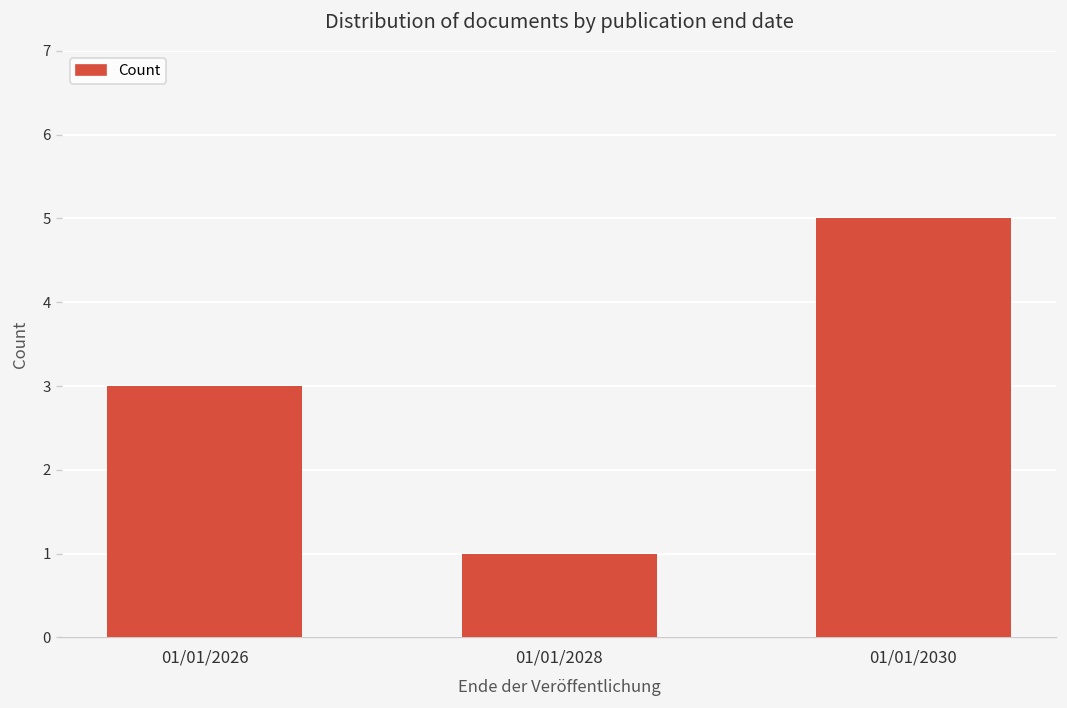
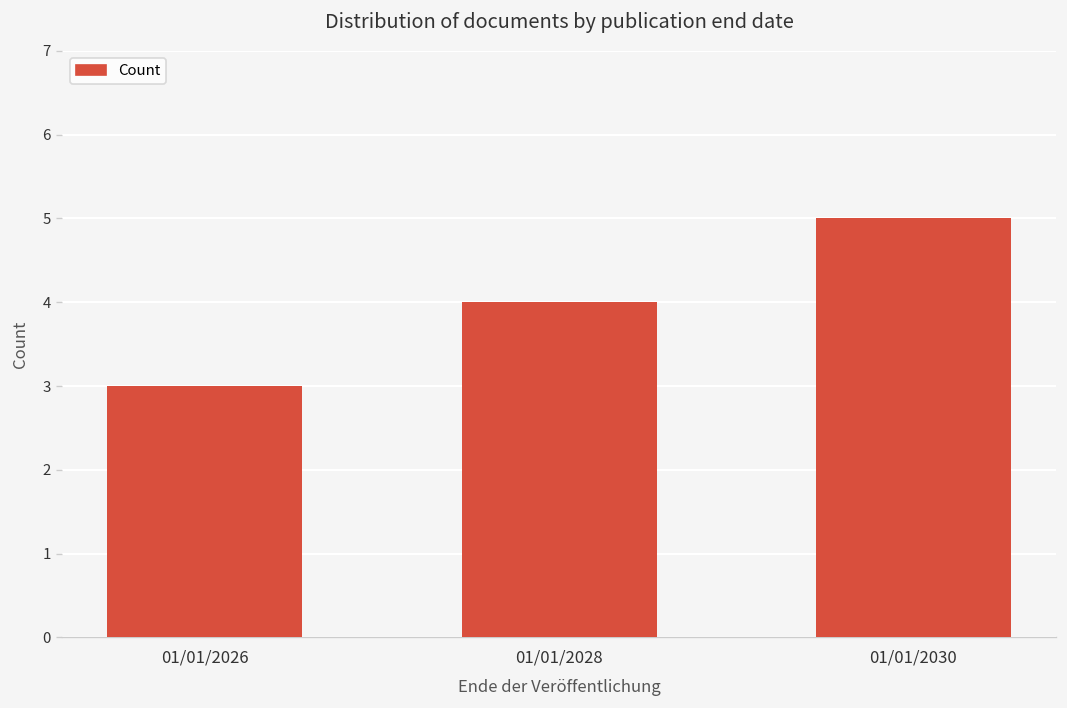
01/01/2028: 1 -> 4
